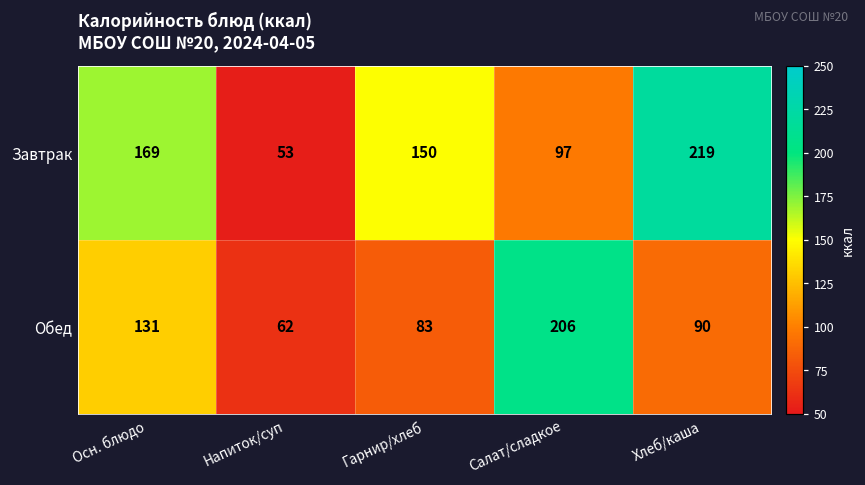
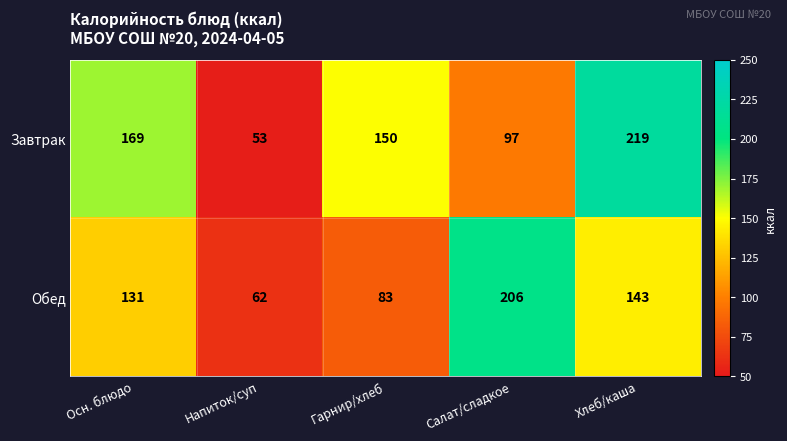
Обед, Хлеб/каша: 90 -> 143
